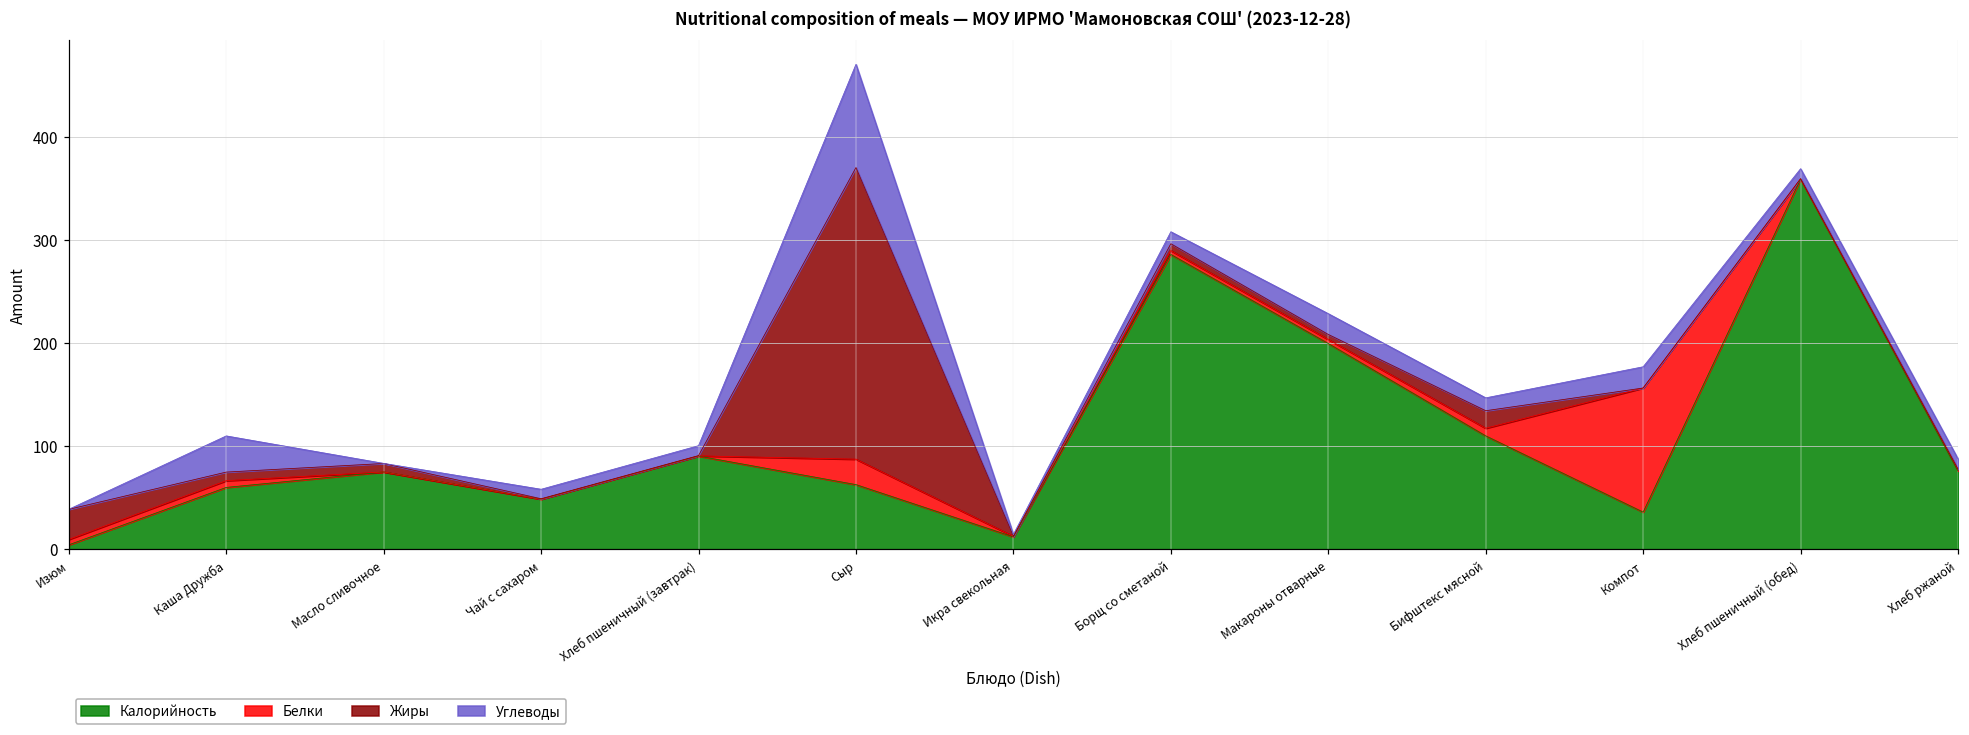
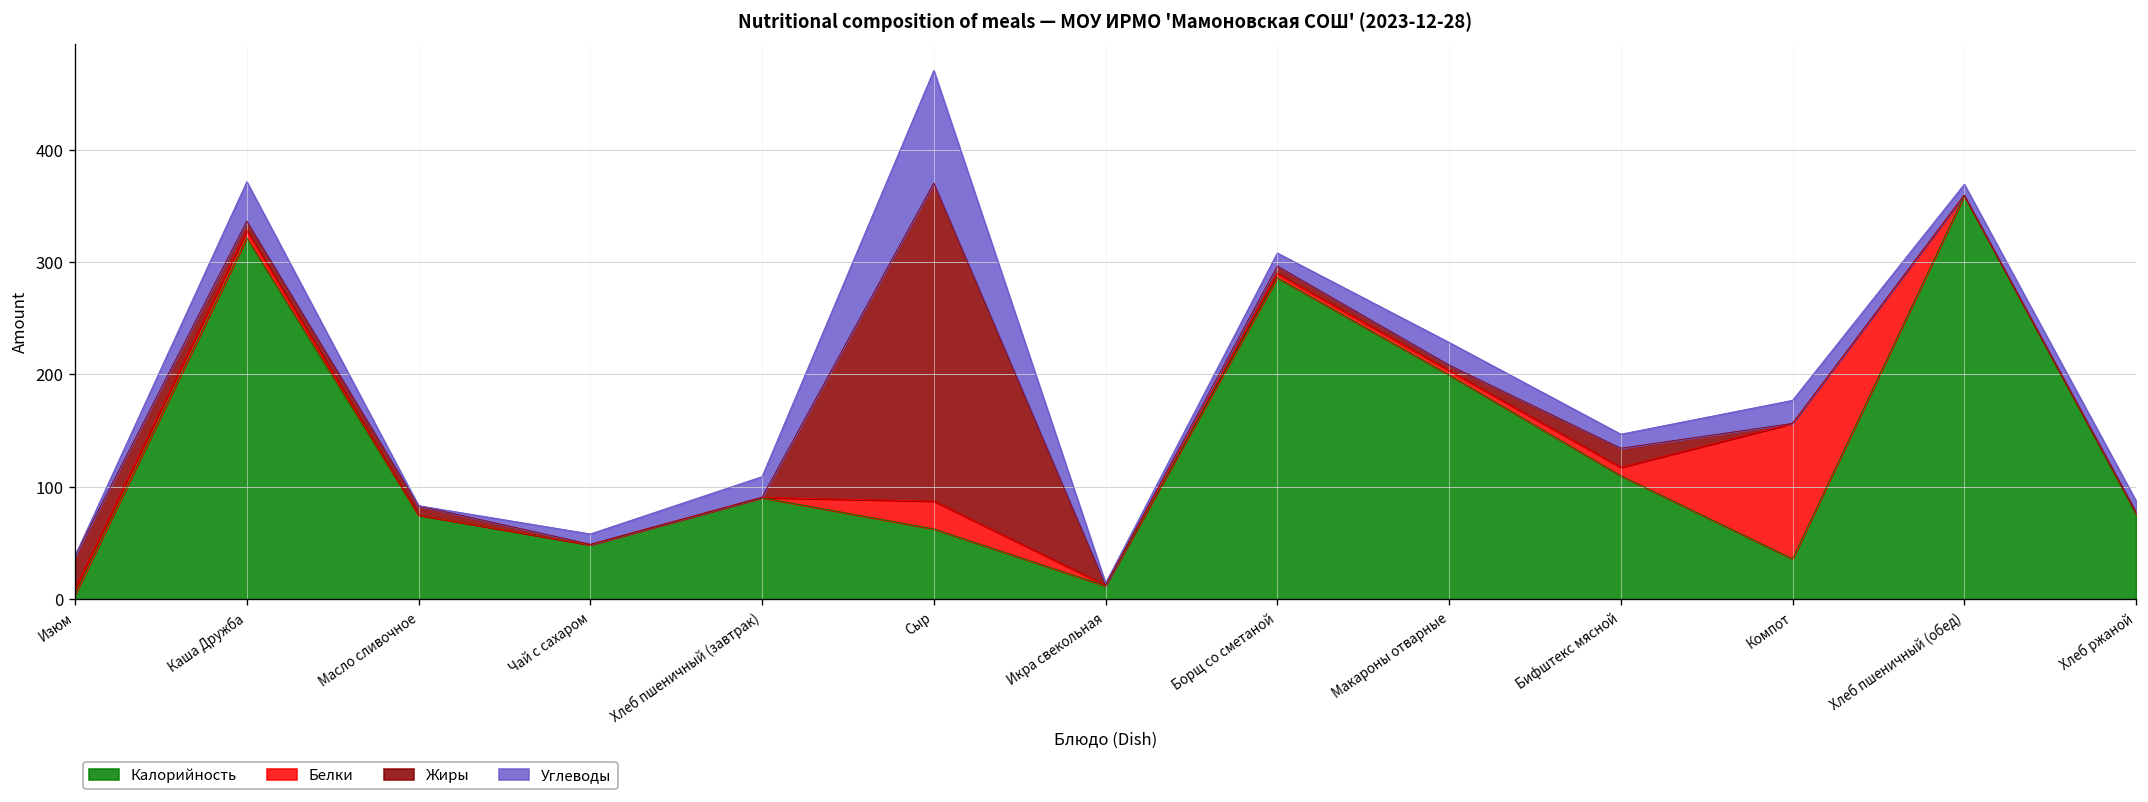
Калорийность, Каша Дружба: 60 -> 320
Углеводы, Хлеб пшеничный (завтрак): 10 -> 20
